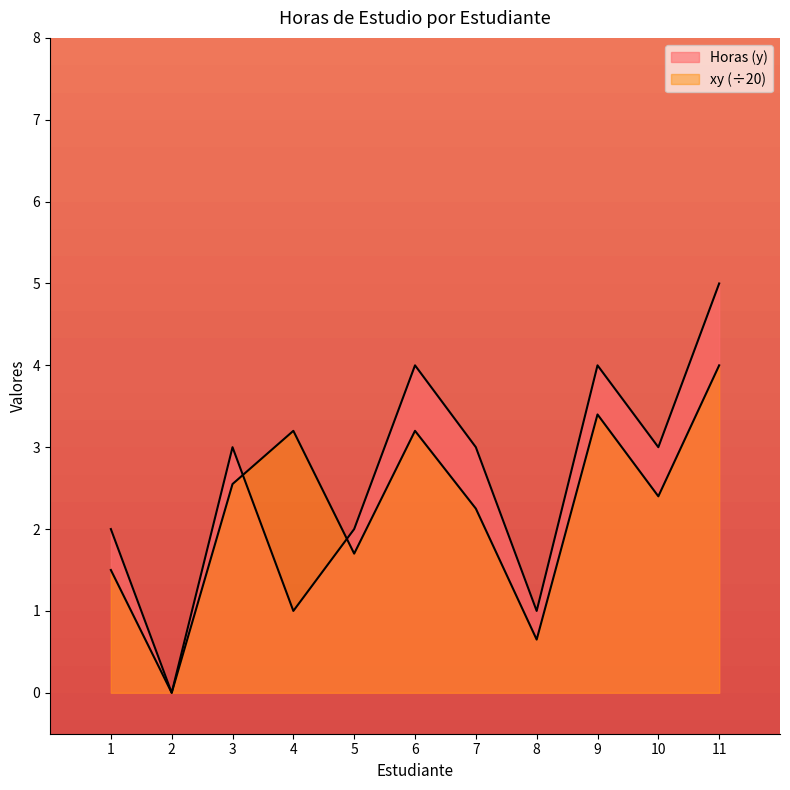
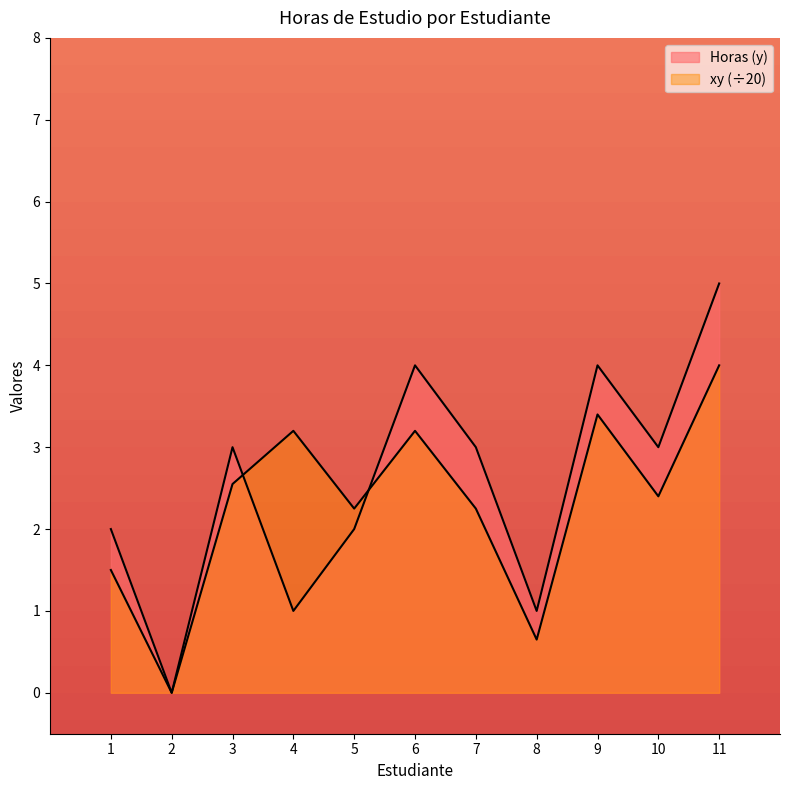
xy (÷20), 5: 1.7 -> 2.3
